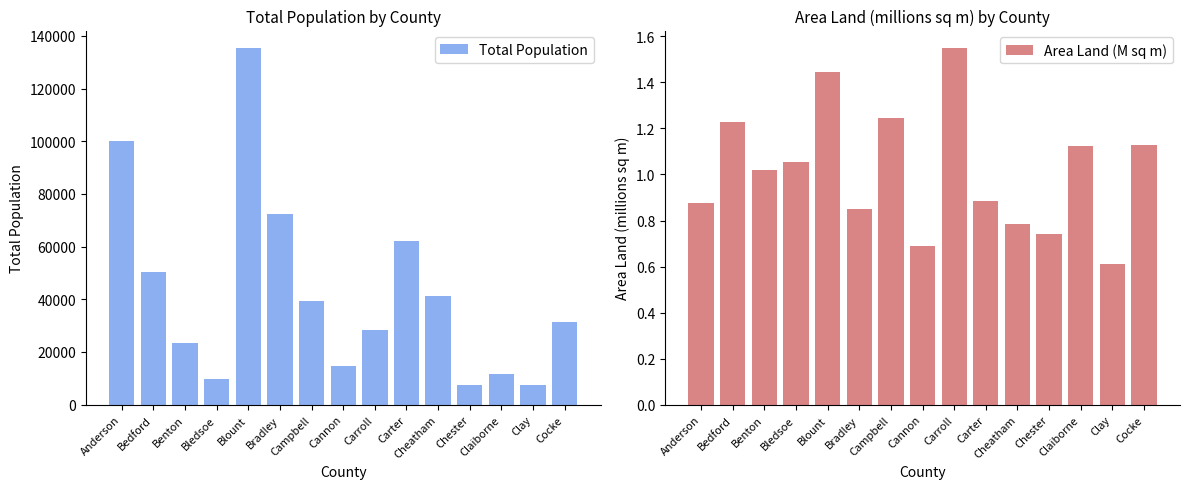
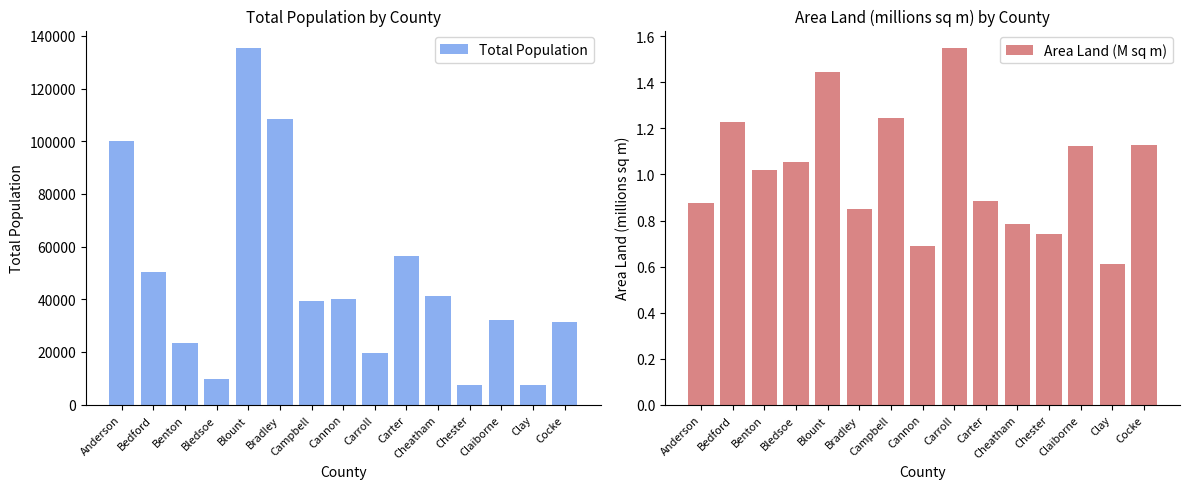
Total Population by County, Bradley: 73000 -> 109000
Total Population by County, Cannon: 15000 -> 40000
Total Population by County, Carroll: 28000 -> 19000
Total Population by County, Carter: 62000 -> 56000
Total Population by County, Claiborne: 12000 -> 32000
